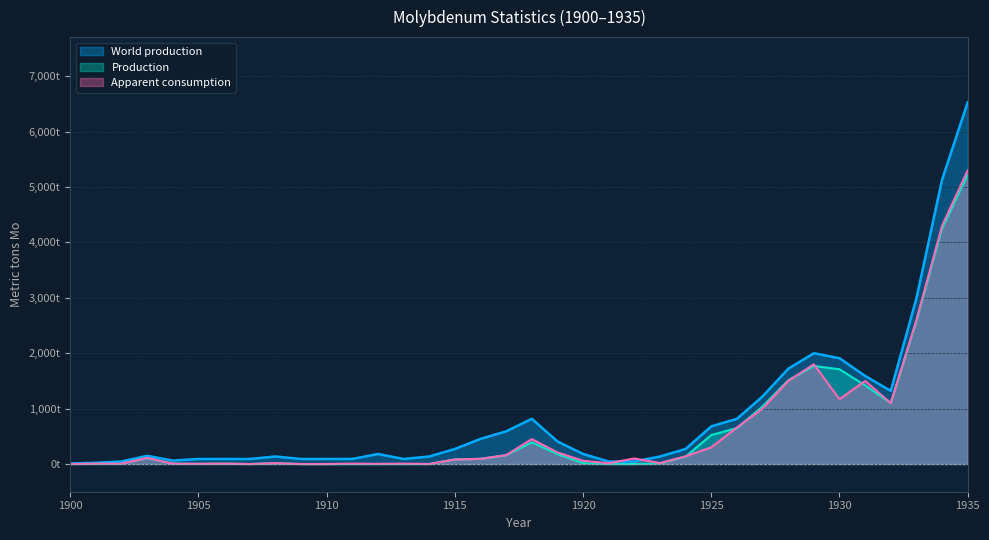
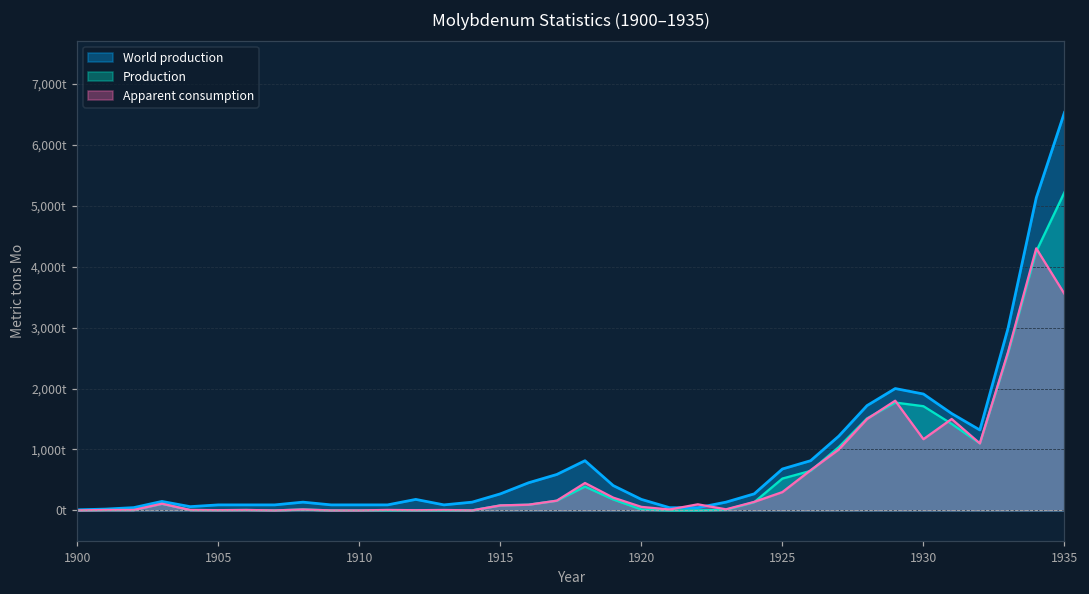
Apparent consumption, 1935: 5,300t -> 3,600t
